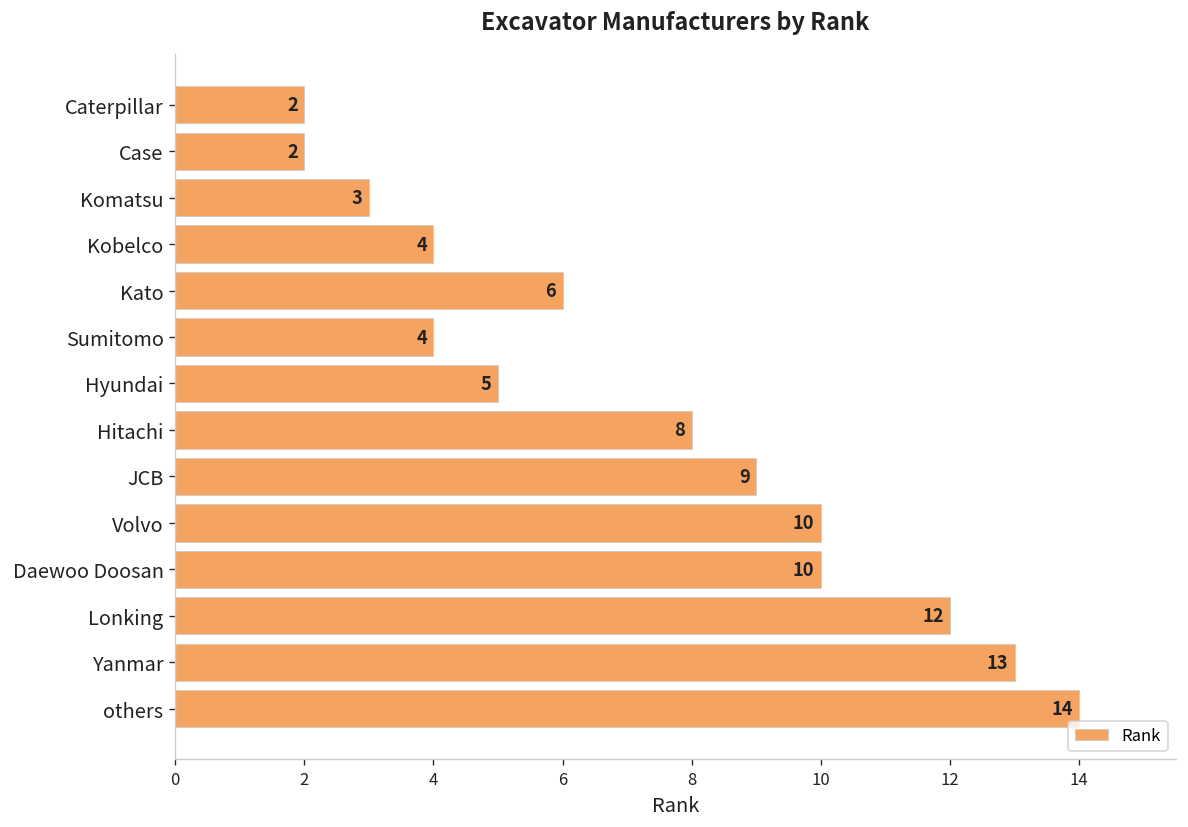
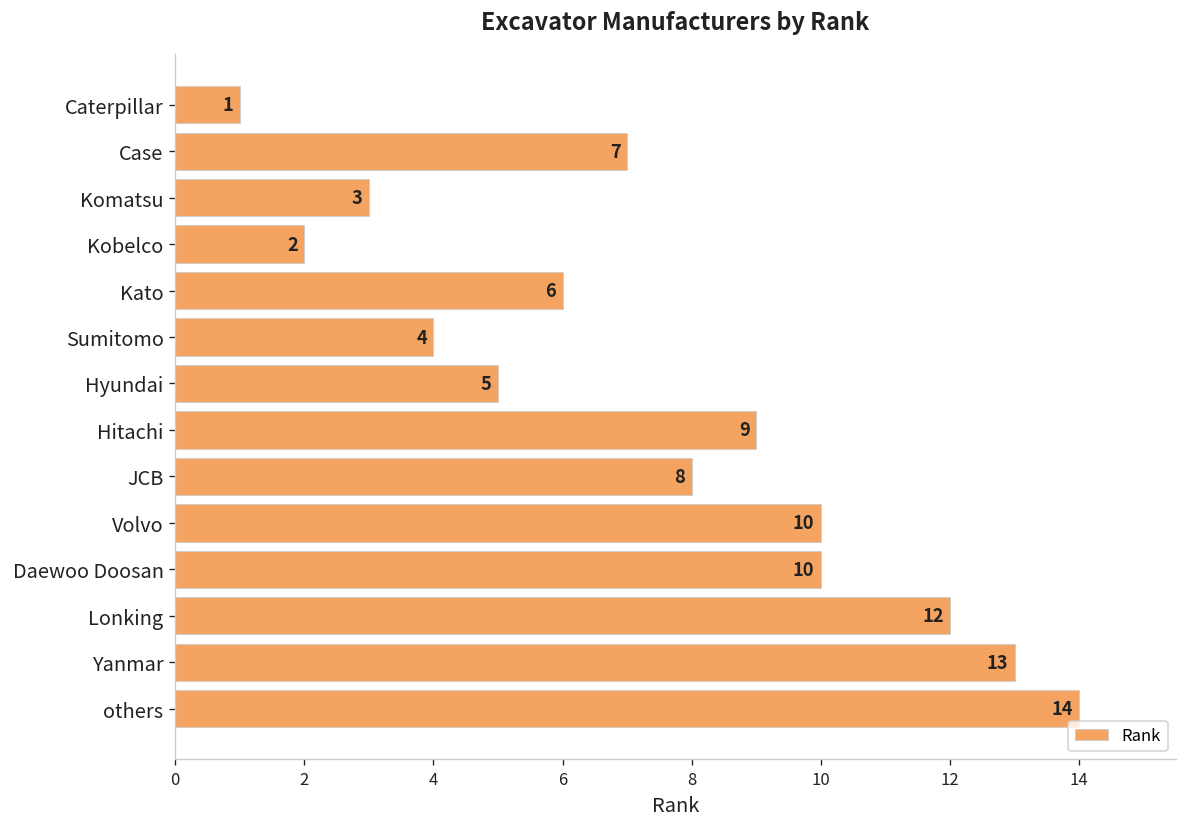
Caterpillar: 2 -> 1
Case: 2 -> 7
Kobelco: 4 -> 2
Hitachi: 8 -> 9
JCB: 9 -> 8
